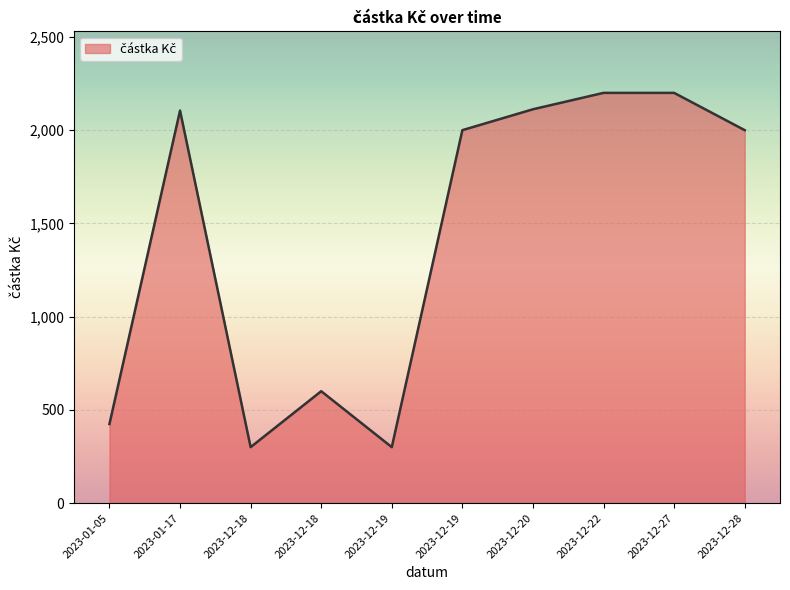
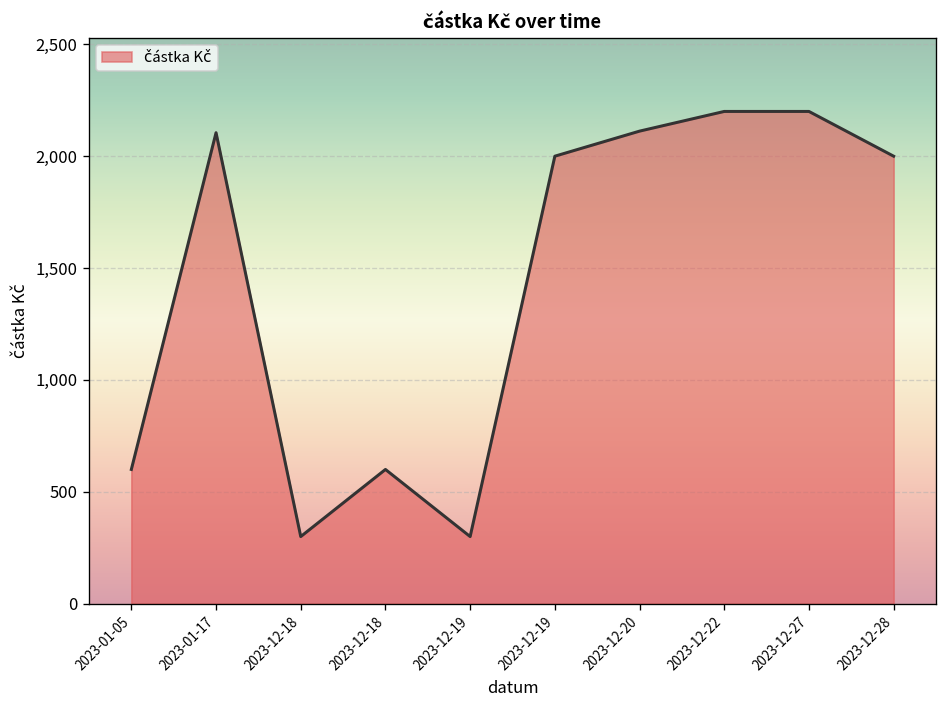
2023-01-05: 420 -> 600
